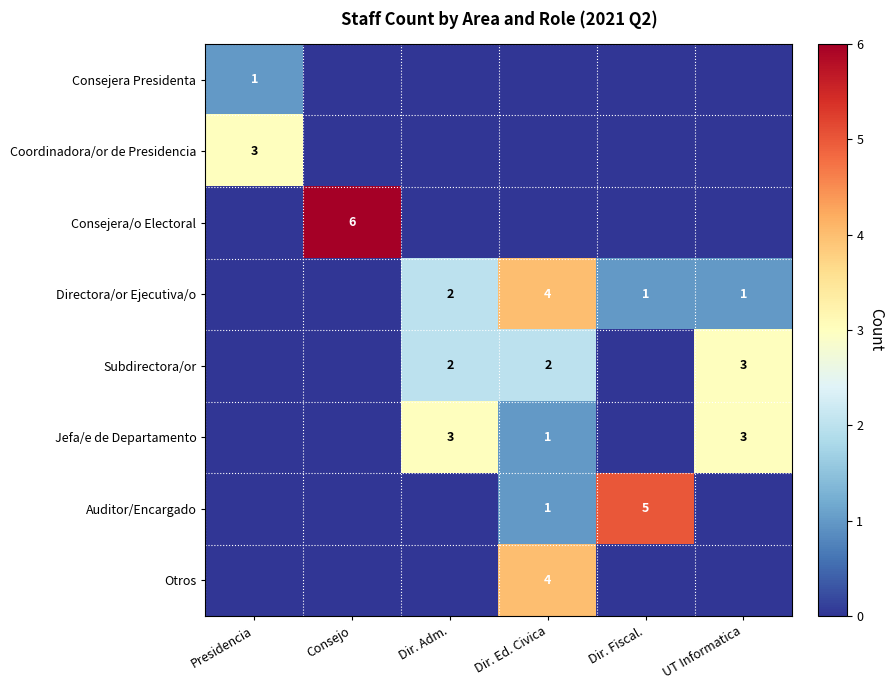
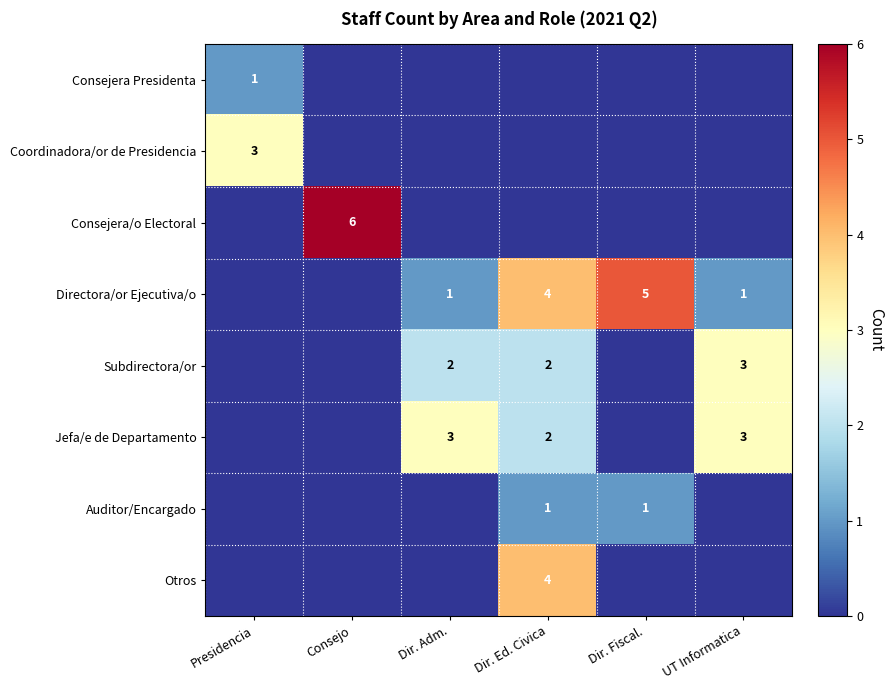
Directora/or Ejecutiva/o, Dir. Adm.: 2 -> 1
Directora/or Ejecutiva/o, Dir. Fiscal.: 1 -> 5
Jefa/e de Departamento, Dir. Ed. Civica: 1 -> 2
Auditor/Encargado, Dir. Fiscal.: 5 -> 1
